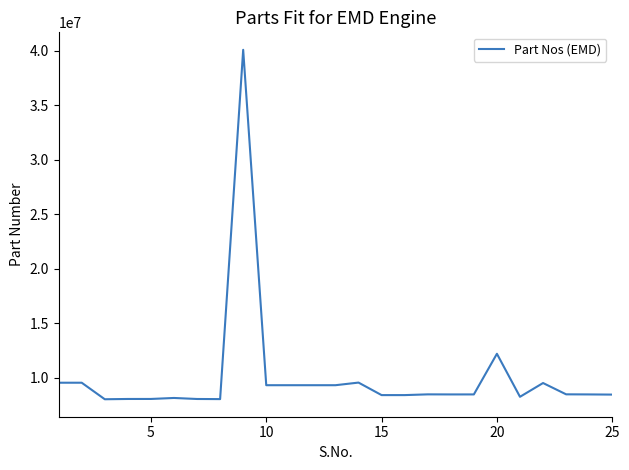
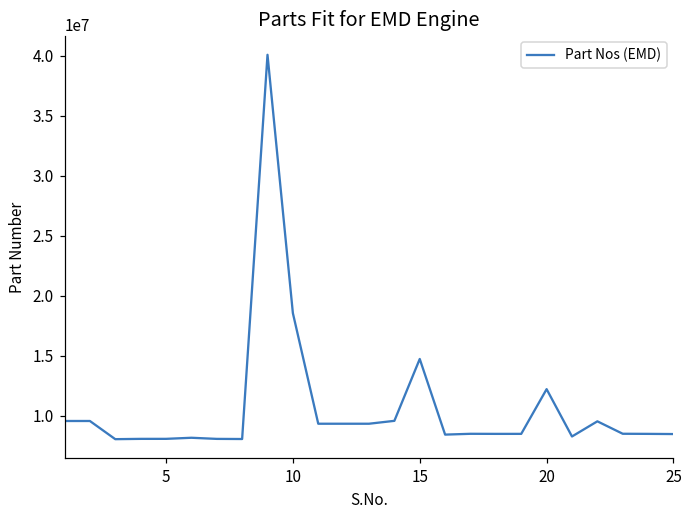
10: 9300000 -> 18500000
15: 8400000 -> 14700000
